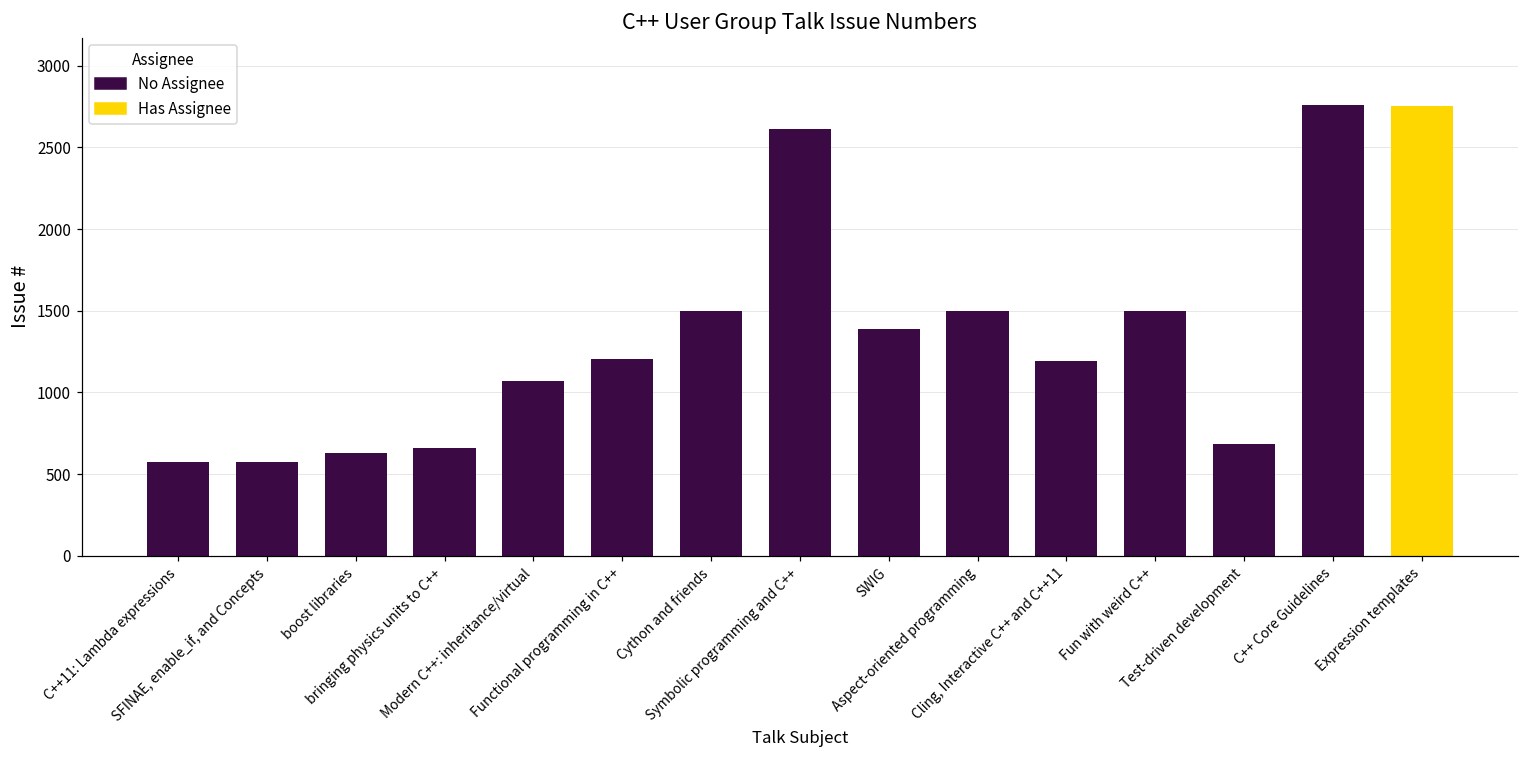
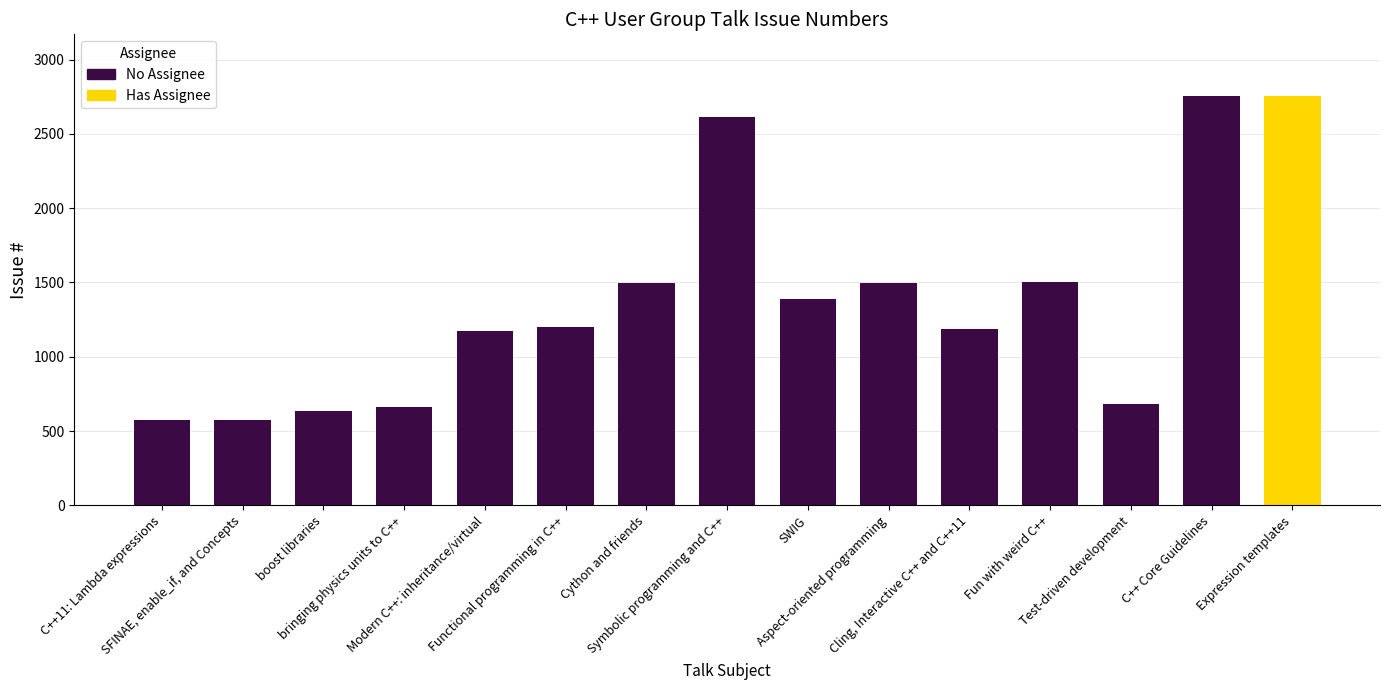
No Assignee, Modern C++: inheritance/virtual: 1070 -> 1170
